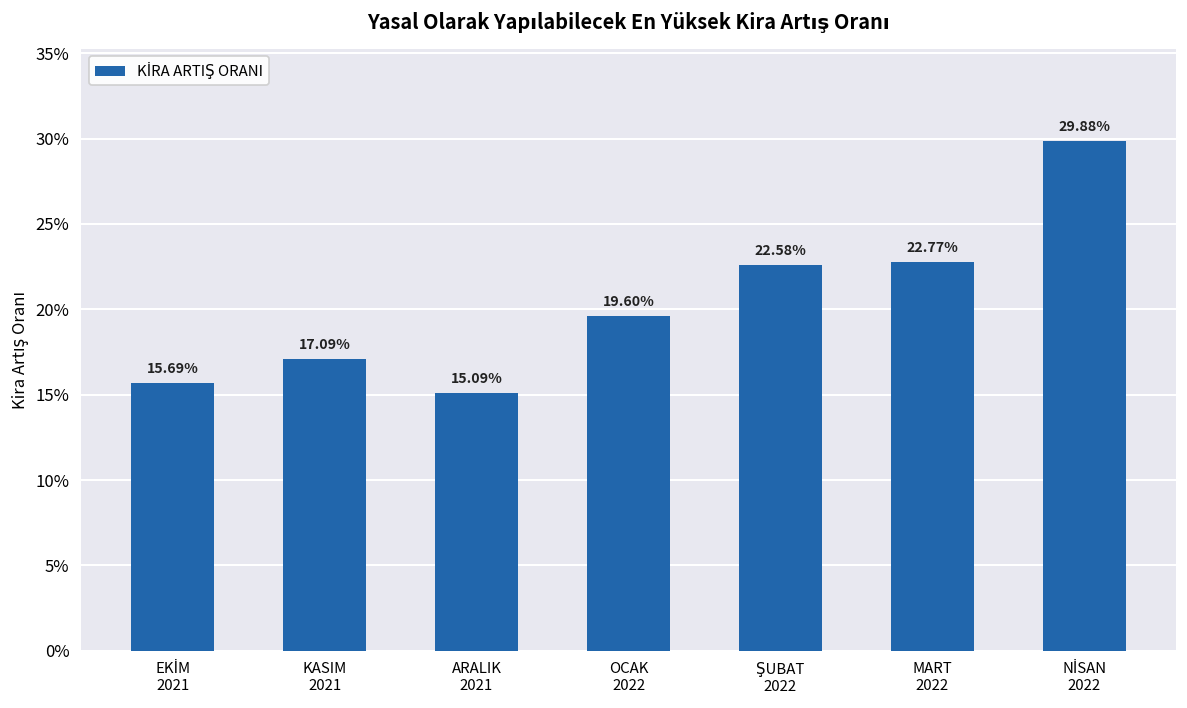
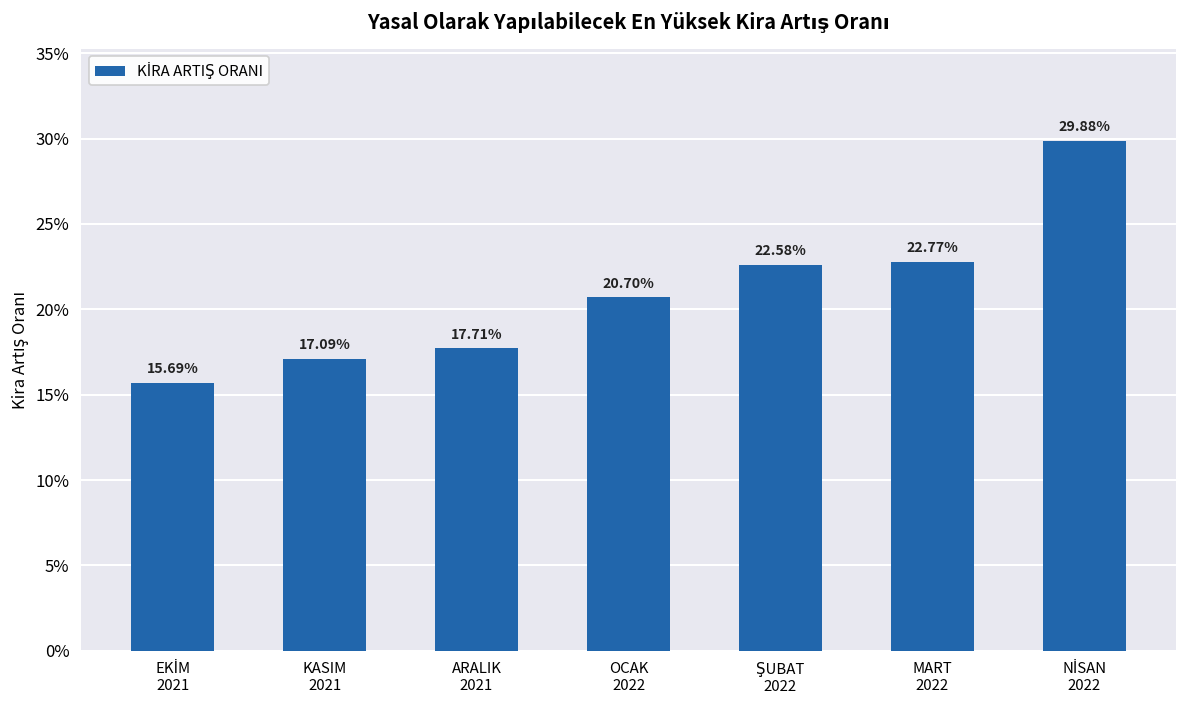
ARALIK 2021: 15.09% -> 17.71%
OCAK 2022: 19.60% -> 20.70%
